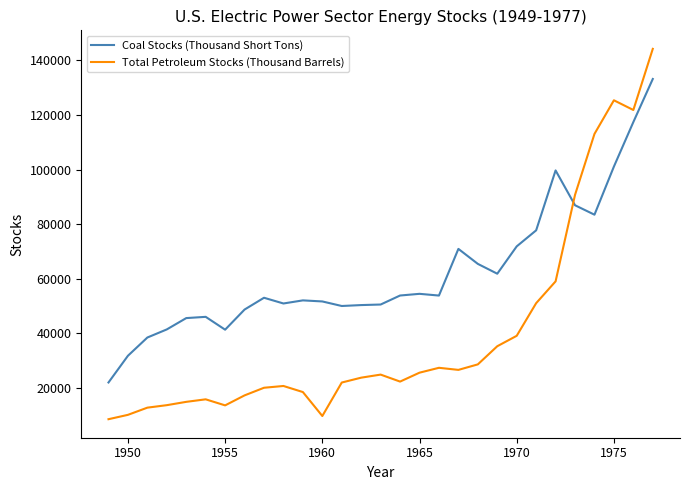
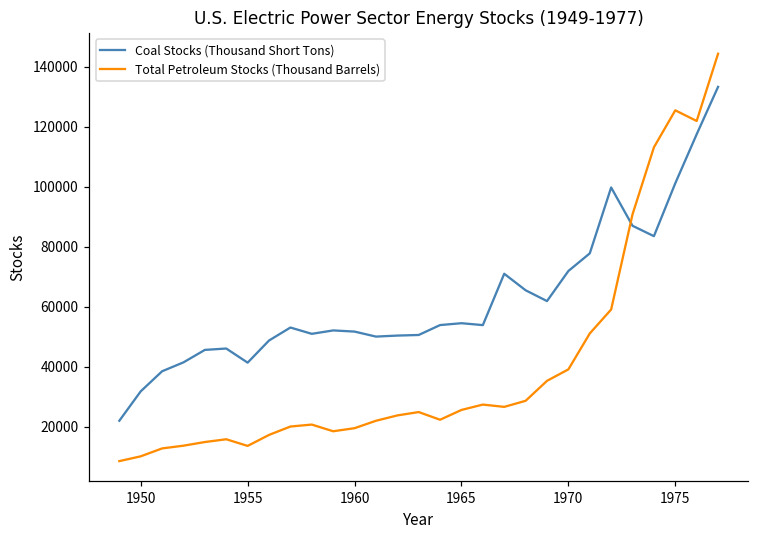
Total Petroleum Stocks (Thousand Barrels), 1960: 10000 -> 20000
